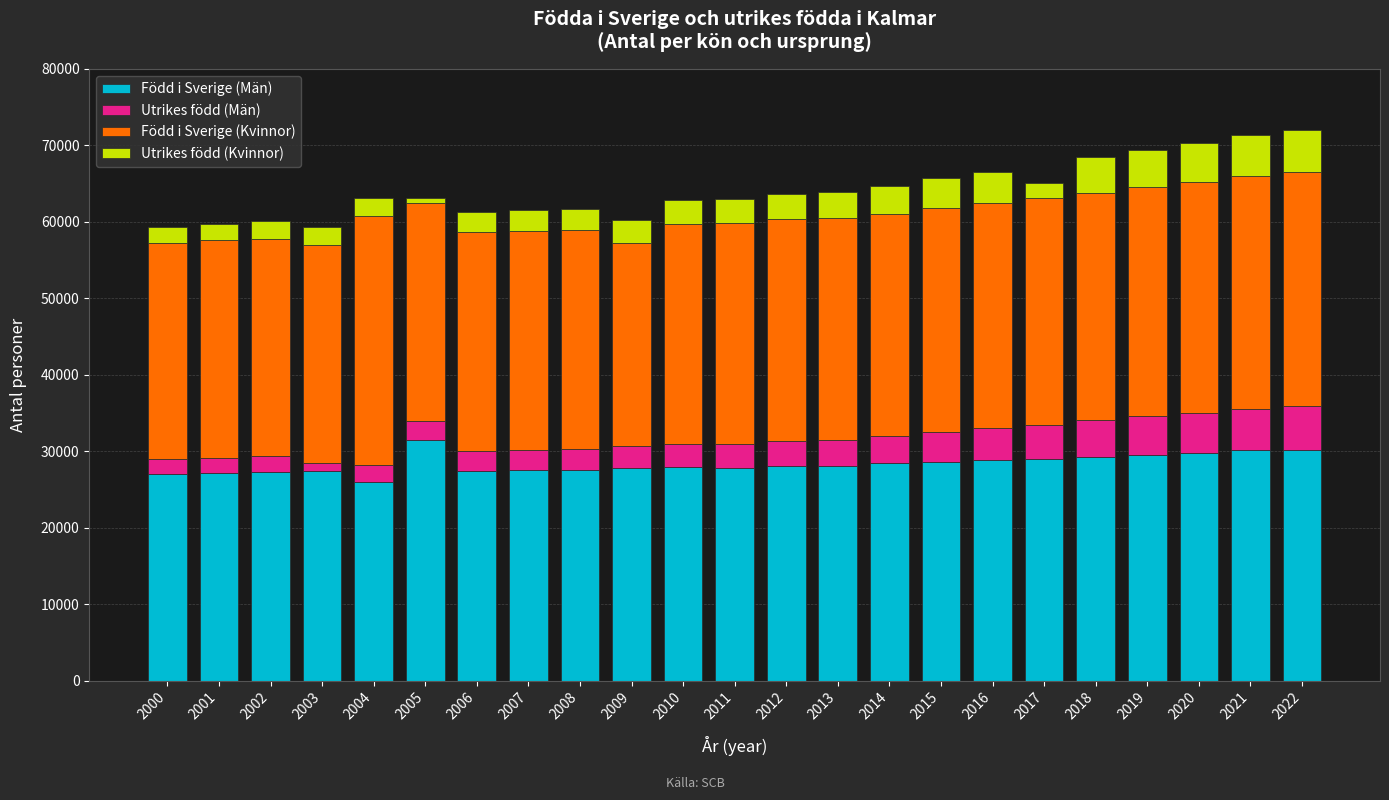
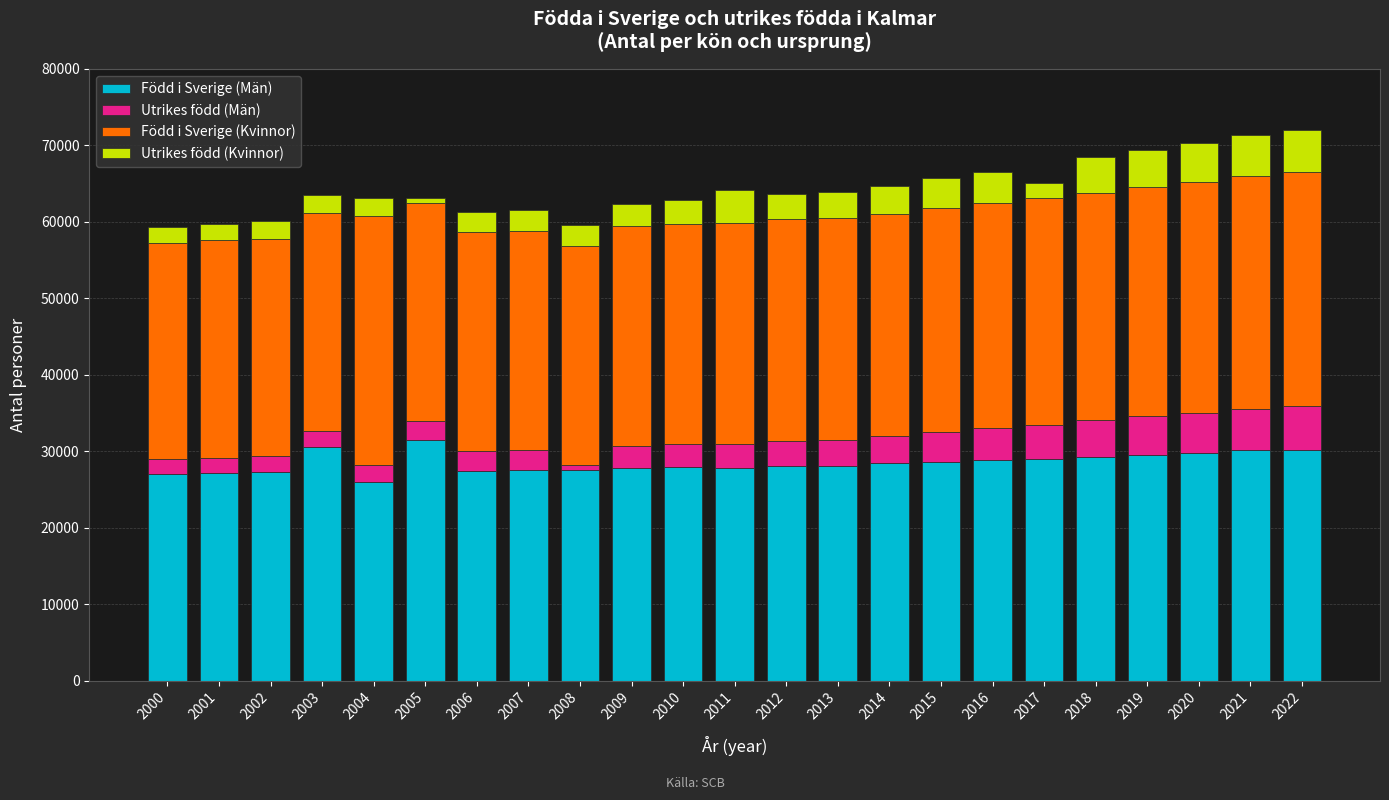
Född i Sverige (Män), 2003: 27000 -> 30000
Utrikes född (Män), 2003: 1000 -> 2000
Utrikes född (Män), 2008: 3000 -> 1000
Född i Sverige (Kvinnor), 2009: 27000 -> 29000
Utrikes född (Kvinnor), 2011: 3000 -> 4000
